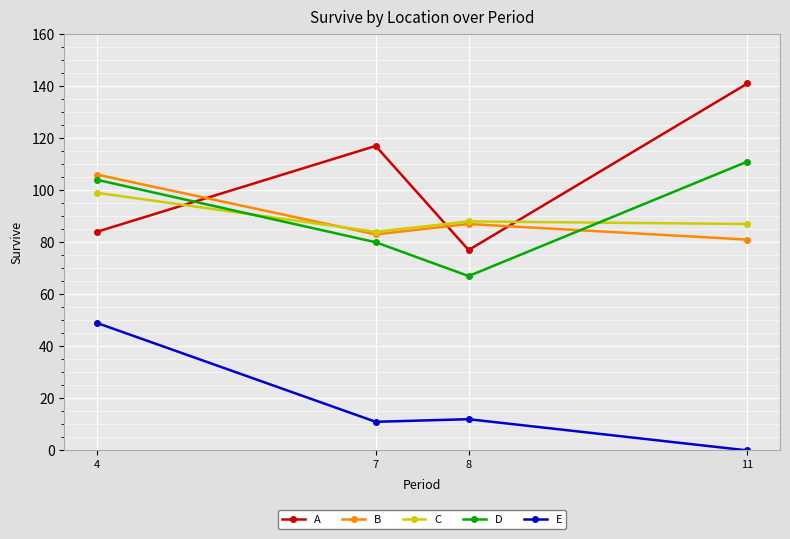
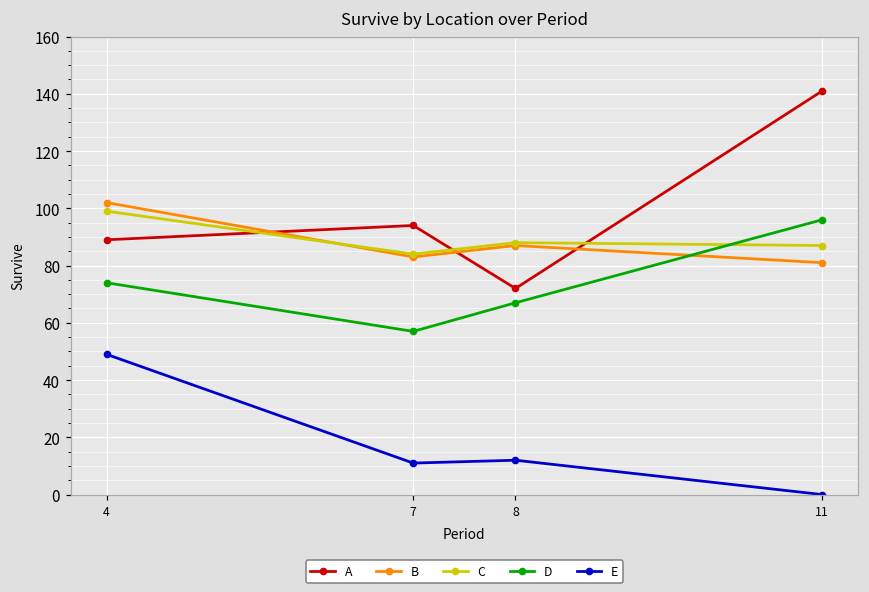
A, 4: 84 -> 89
B, 4: 106 -> 102
D, 4: 104 -> 74
A, 7: 117 -> 94
D, 7: 80 -> 57
A, 8: 77 -> 72
D, 11: 111 -> 96
